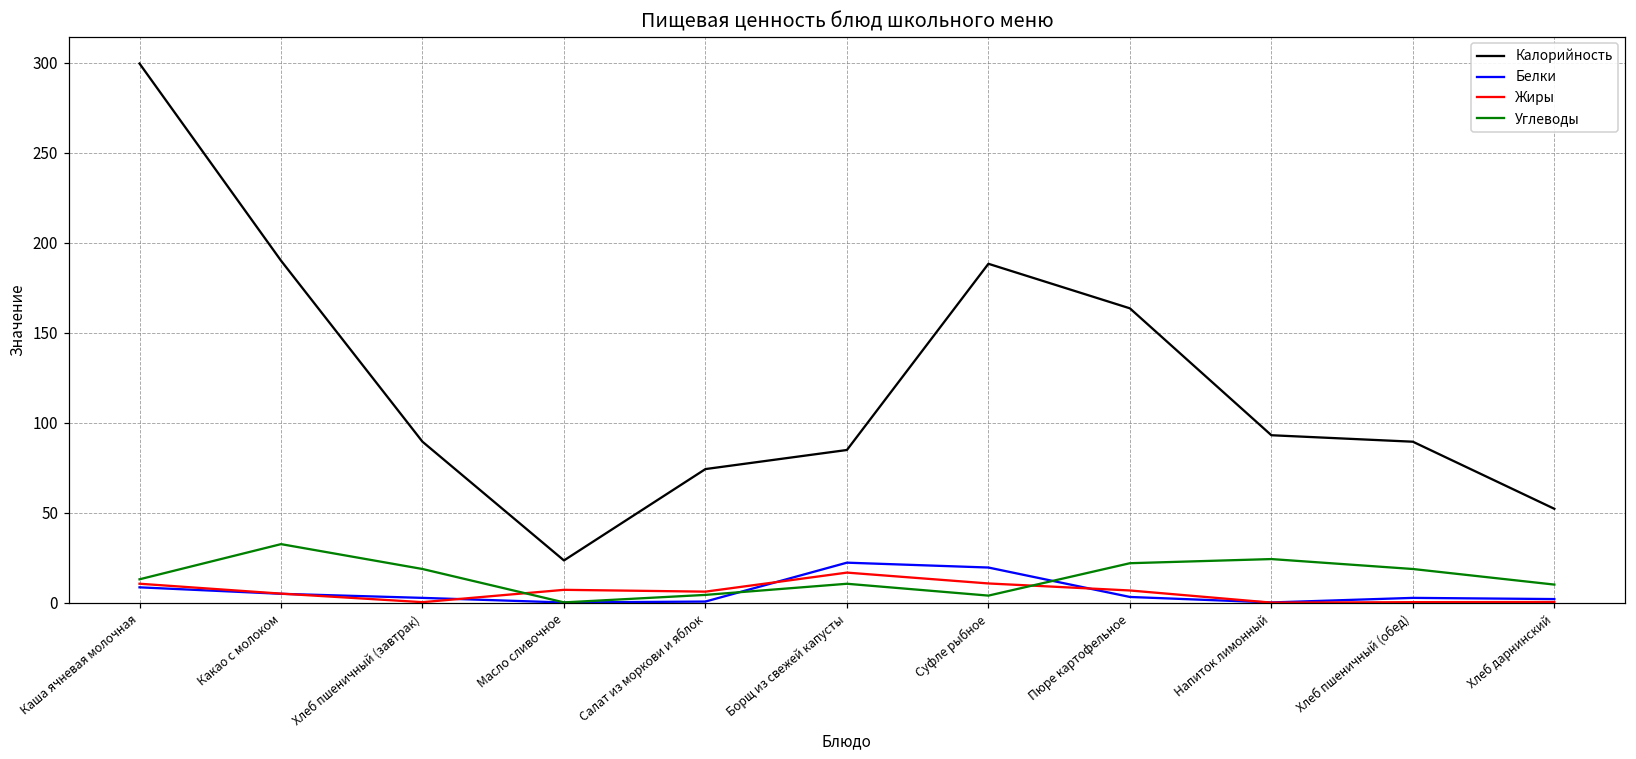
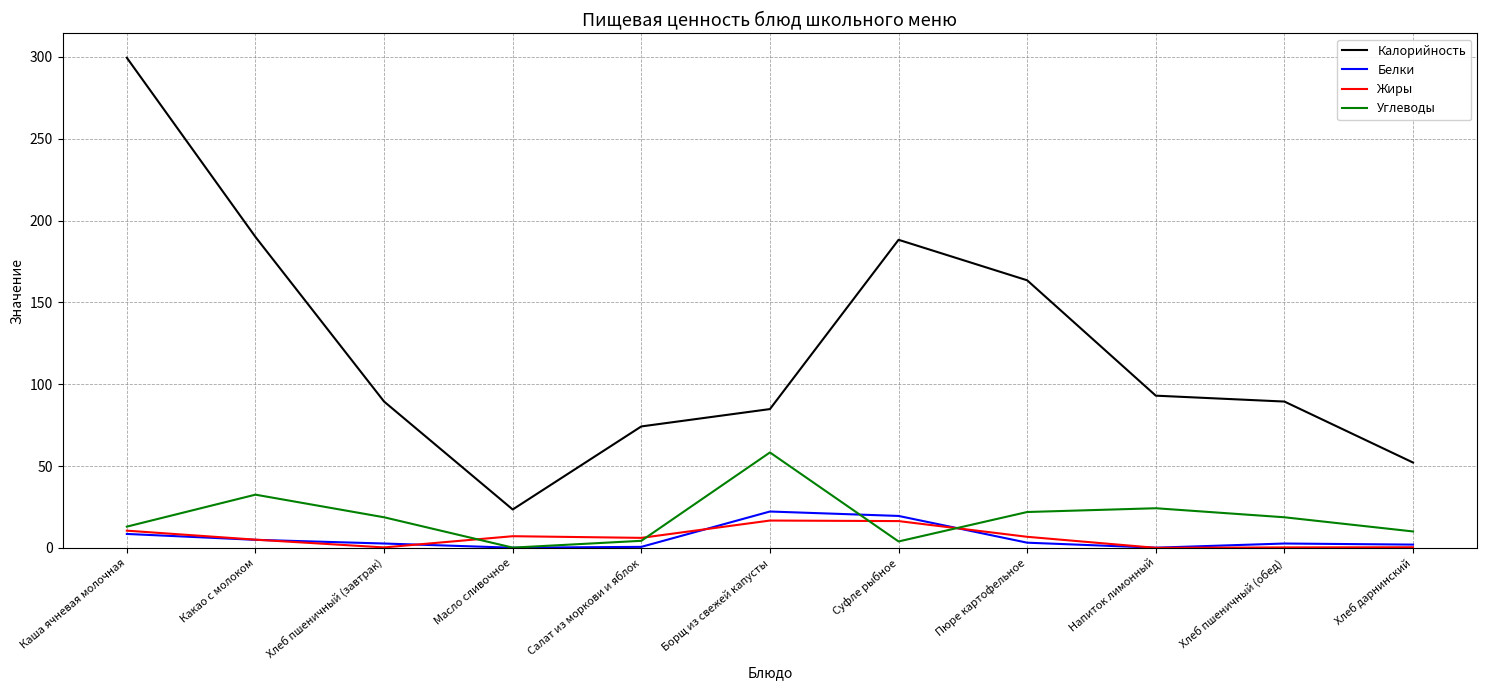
Углеводы, Борщ из свежей капусты: 10 -> 58
Жиры, Суфле рыбное: 11 -> 16
